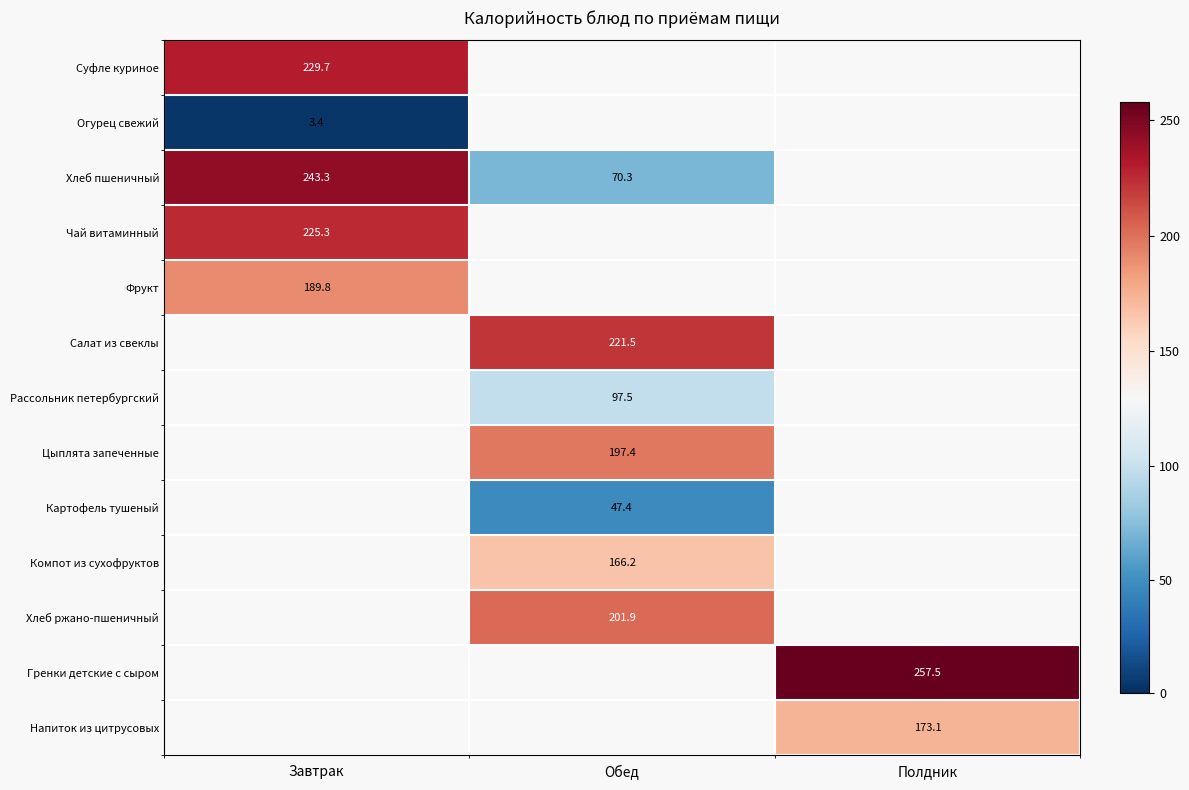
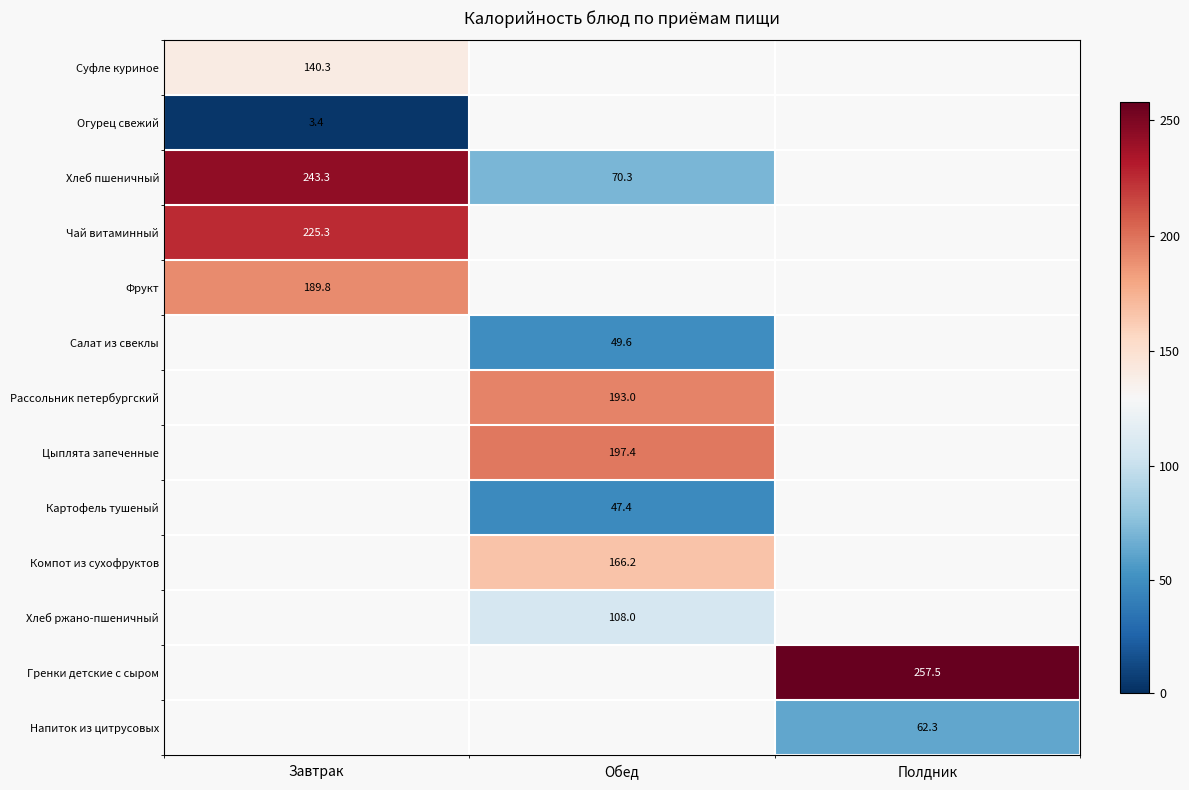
Суфле куриное, Завтрак: 229.7 -> 140.3
Салат из свеклы, Обед: 221.5 -> 49.6
Рассольник петербургский, Обед: 97.5 -> 193.0
Хлеб ржано-пшеничный, Обед: 201.9 -> 108.0
Напиток из цитрусовых, Полдник: 173.1 -> 62.3
